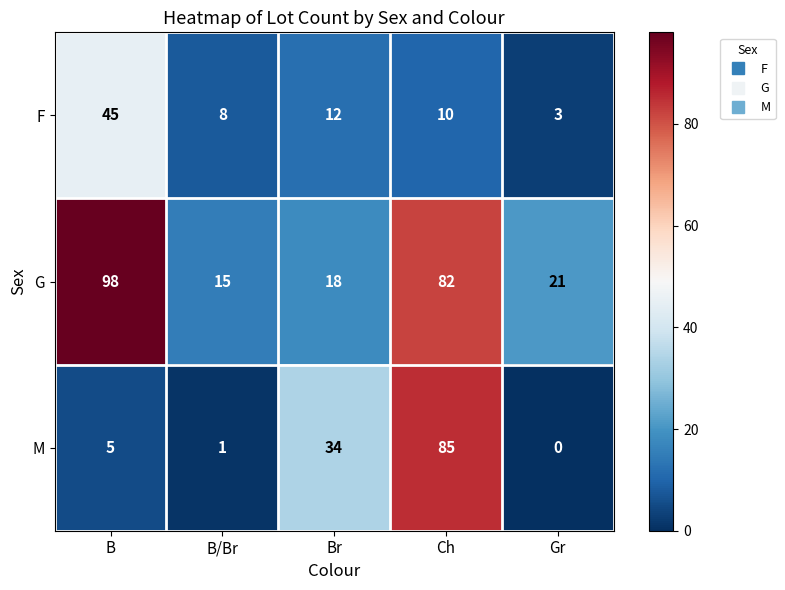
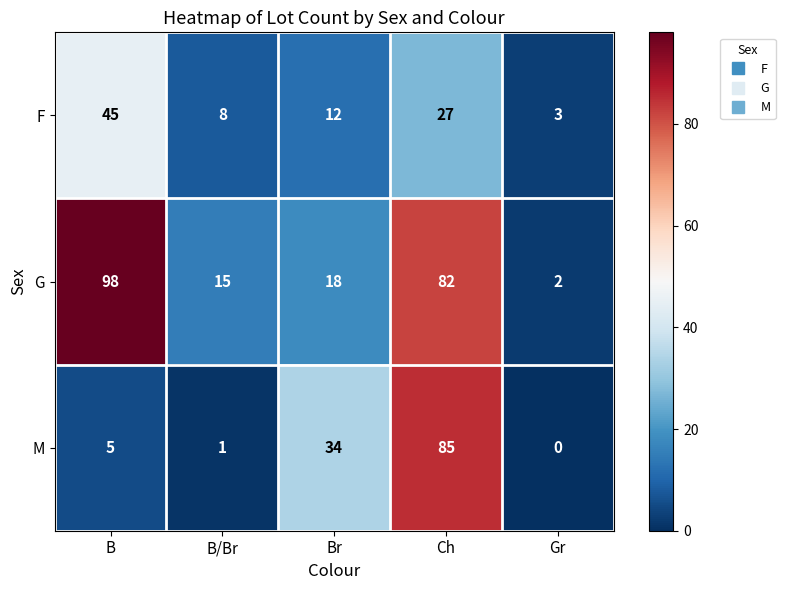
F, Ch: 10 -> 27
G, Gr: 21 -> 2
